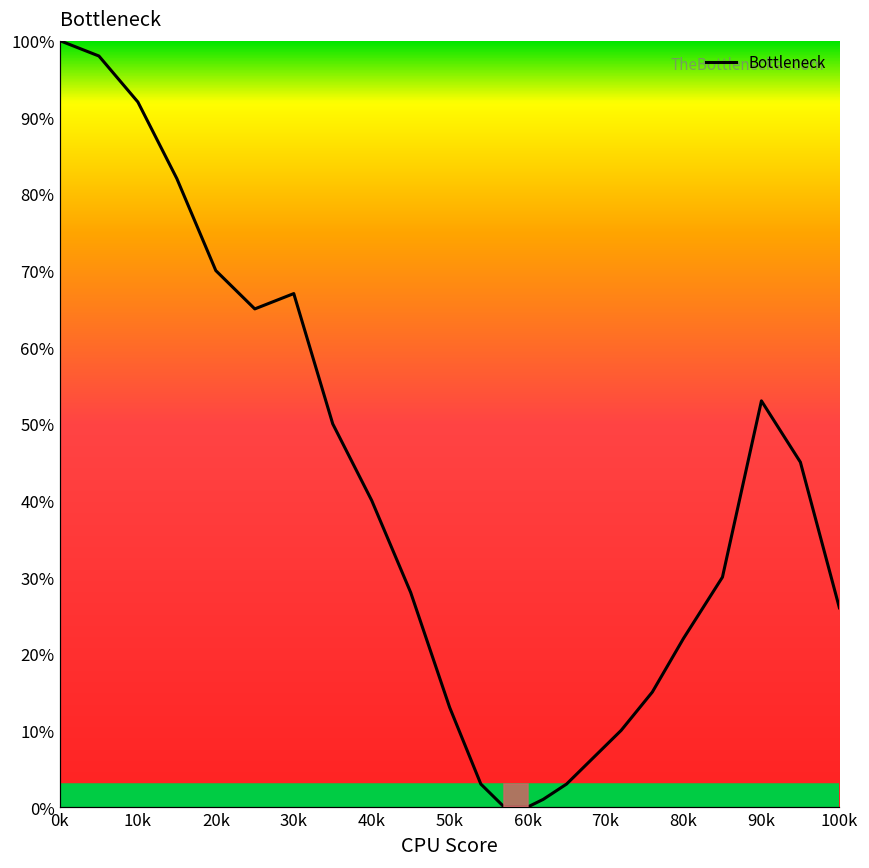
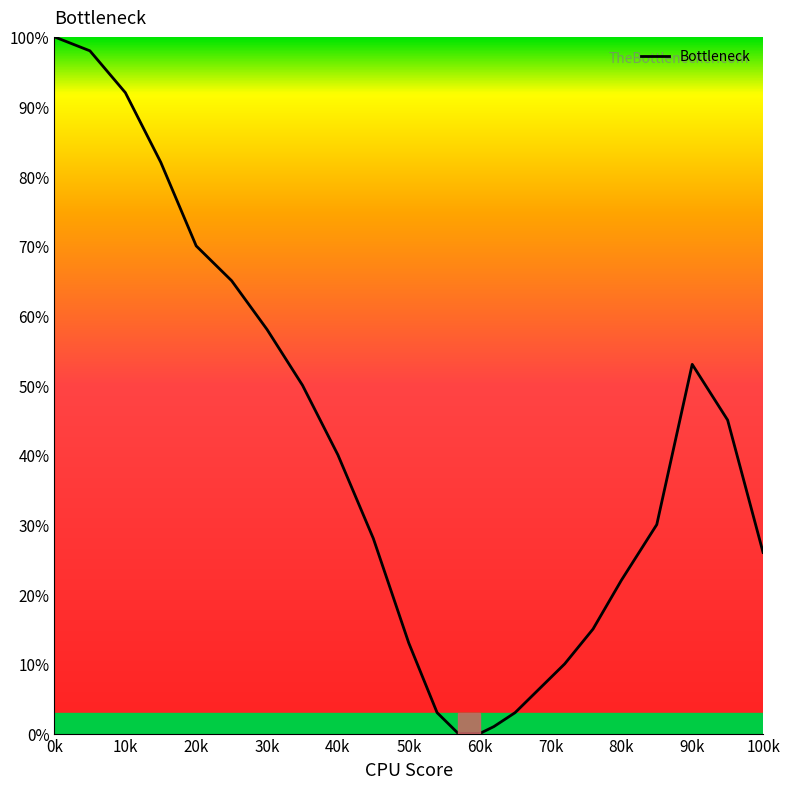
30k: 67% -> 58%
